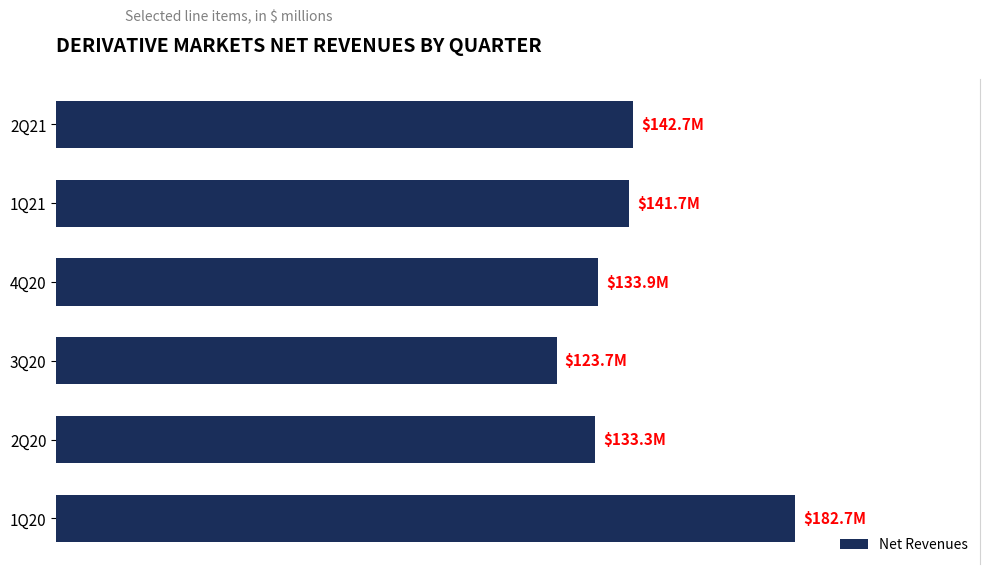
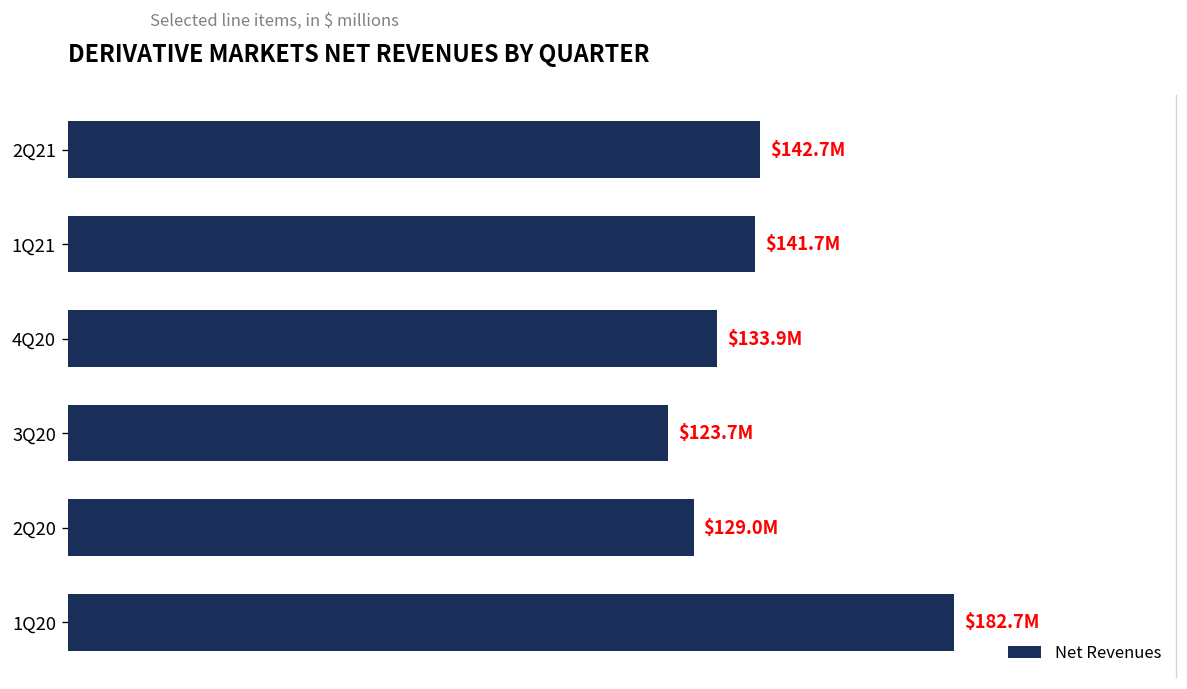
2Q20: $133.3M -> $129.0M
